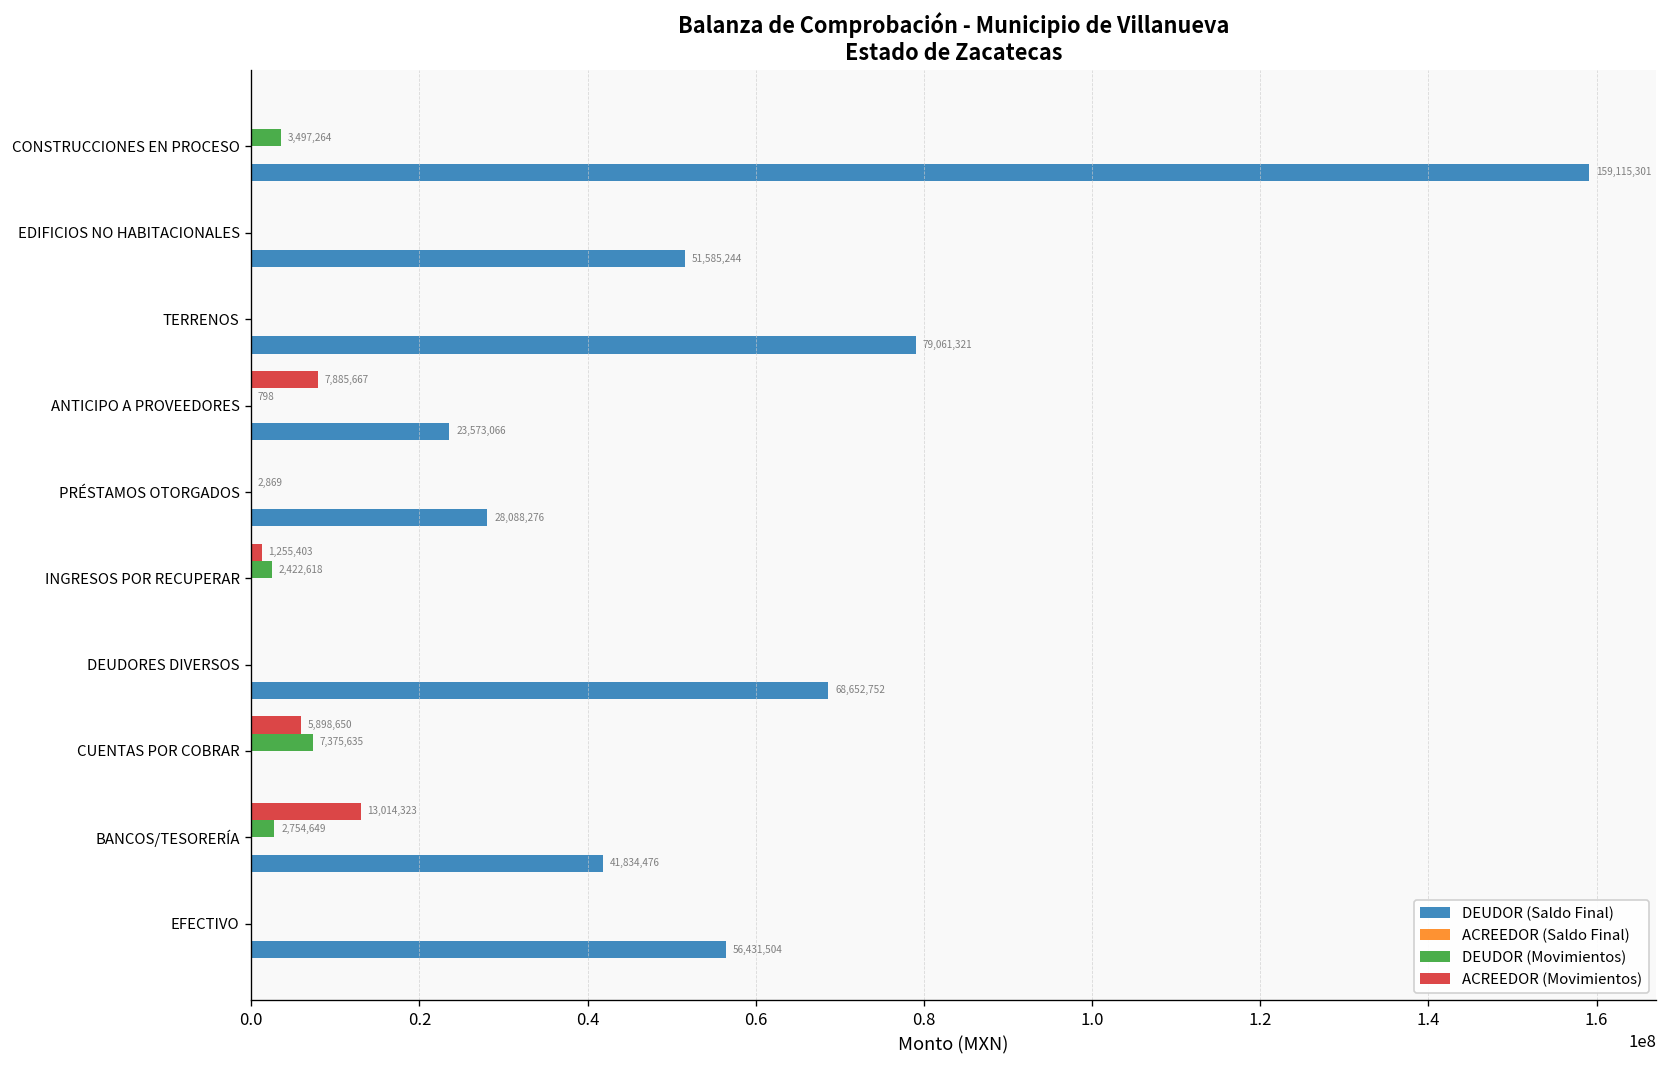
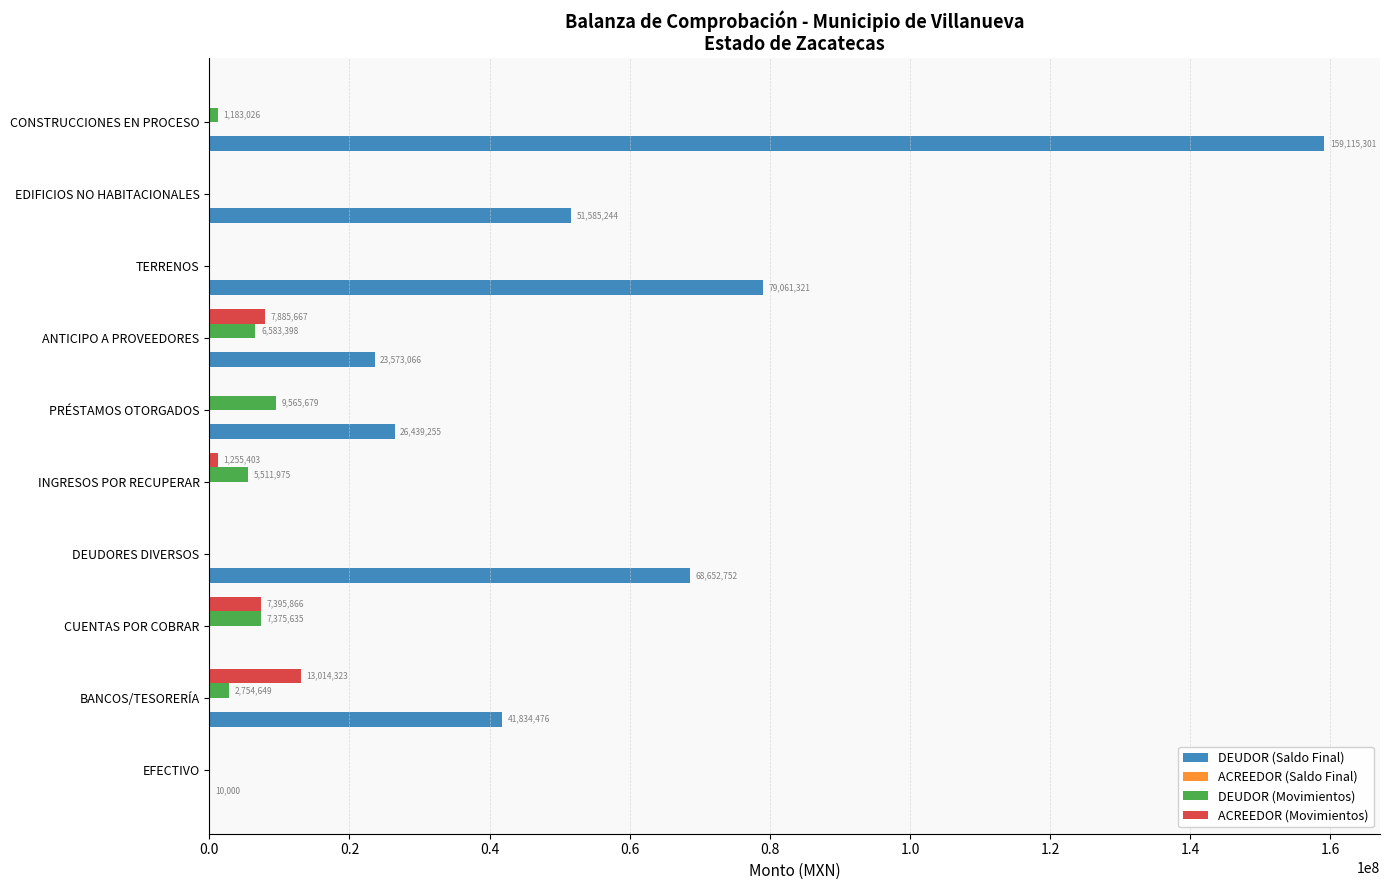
DEUDOR (Movimientos), CONSTRUCCIONES EN PROCESO: 3,497,264 -> 1,183,026
DEUDOR (Movimientos), ANTICIPO A PROVEEDORES: 798 -> 6,583,398
DEUDOR (Movimientos), PRÉSTAMOS OTORGADOS: 2,869 -> 9,565,679
DEUDOR (Saldo Final), PRÉSTAMOS OTORGADOS: 28,088,276 -> 26,439,255
DEUDOR (Movimientos), INGRESOS POR RECUPERAR: 2,422,618 -> 5,511,975
ACREEDOR (Movimientos), CUENTAS POR COBRAR: 5,898,650 -> 7,395,866
DEUDOR (Saldo Final), EFECTIVO: 56,431,504 -> 10,000
